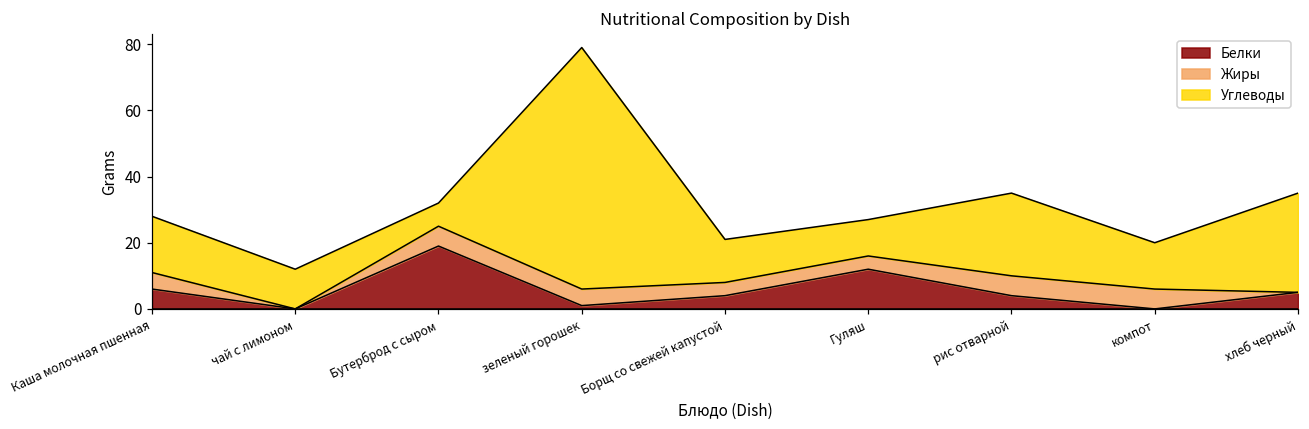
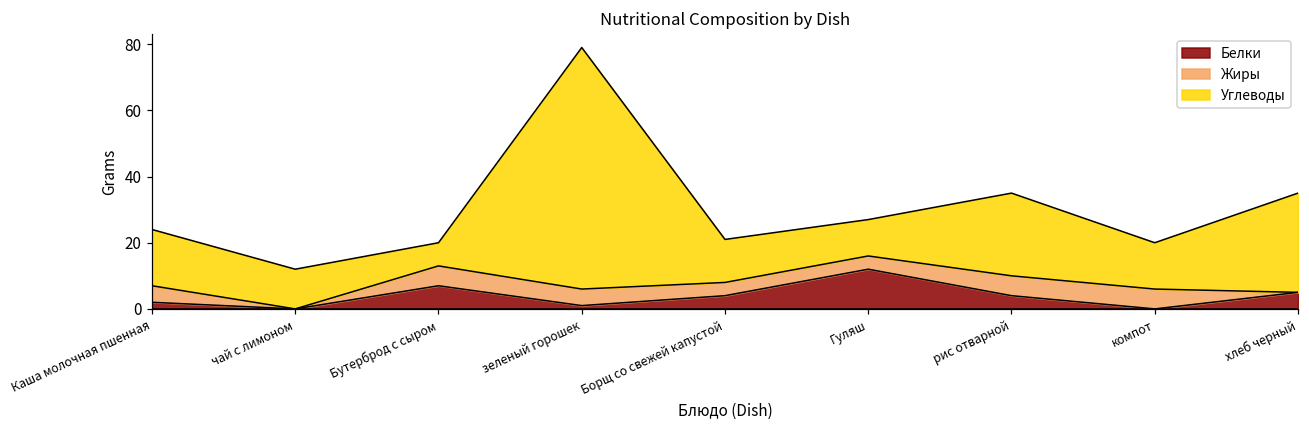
Белки, Каша молочная пшенная: 6 -> 2
Белки, Бутерброд с сыром: 19 -> 7
